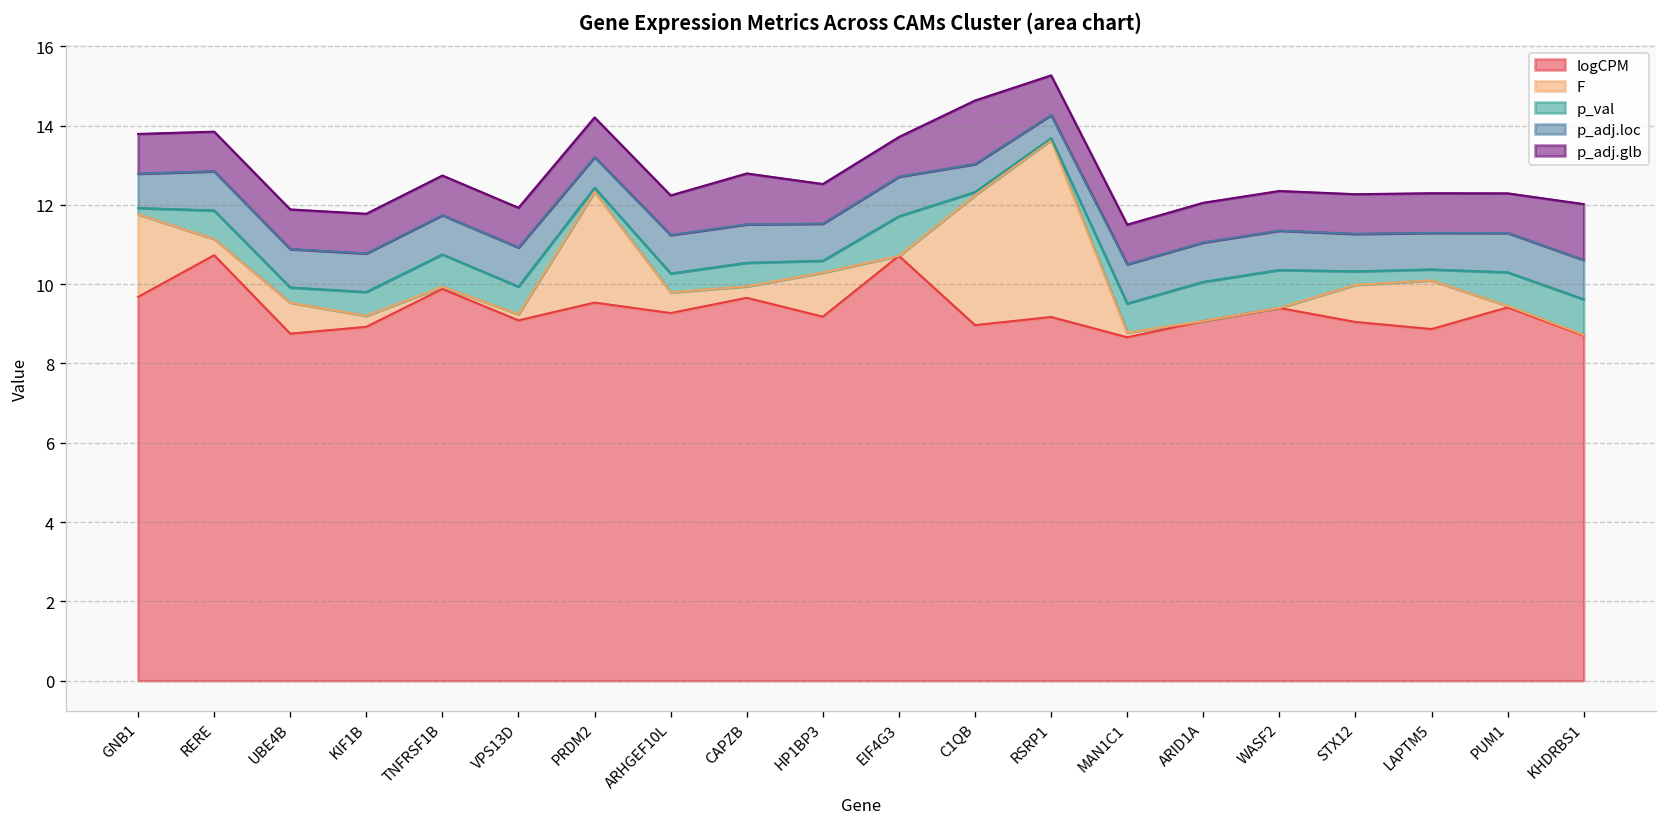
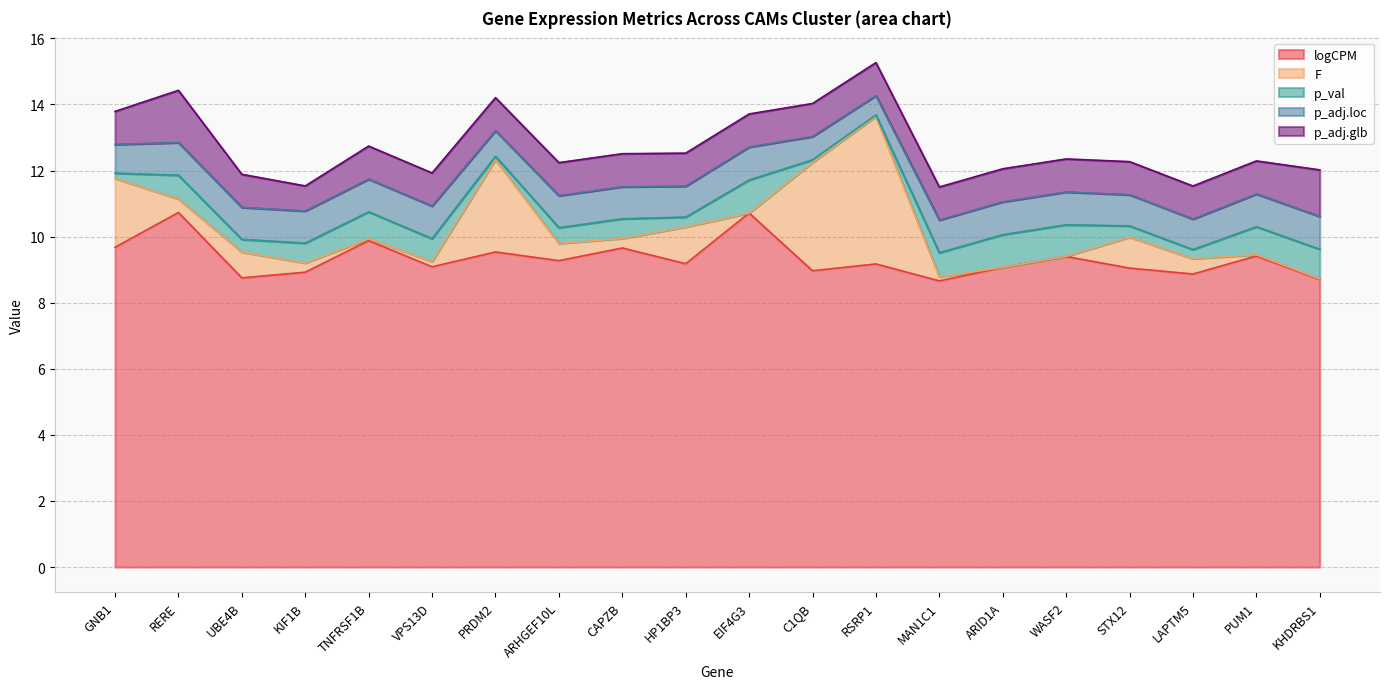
p_adj.glb, RERE: 1.0 -> 1.6
p_adj.glb, KIF1B: 1.0 -> 0.8
p_adj.glb, CAPZB: 1.3 -> 1.0
p_adj.glb, C1QB: 1.6 -> 1.0
F, LAPTM5: 1.2 -> 0.5
